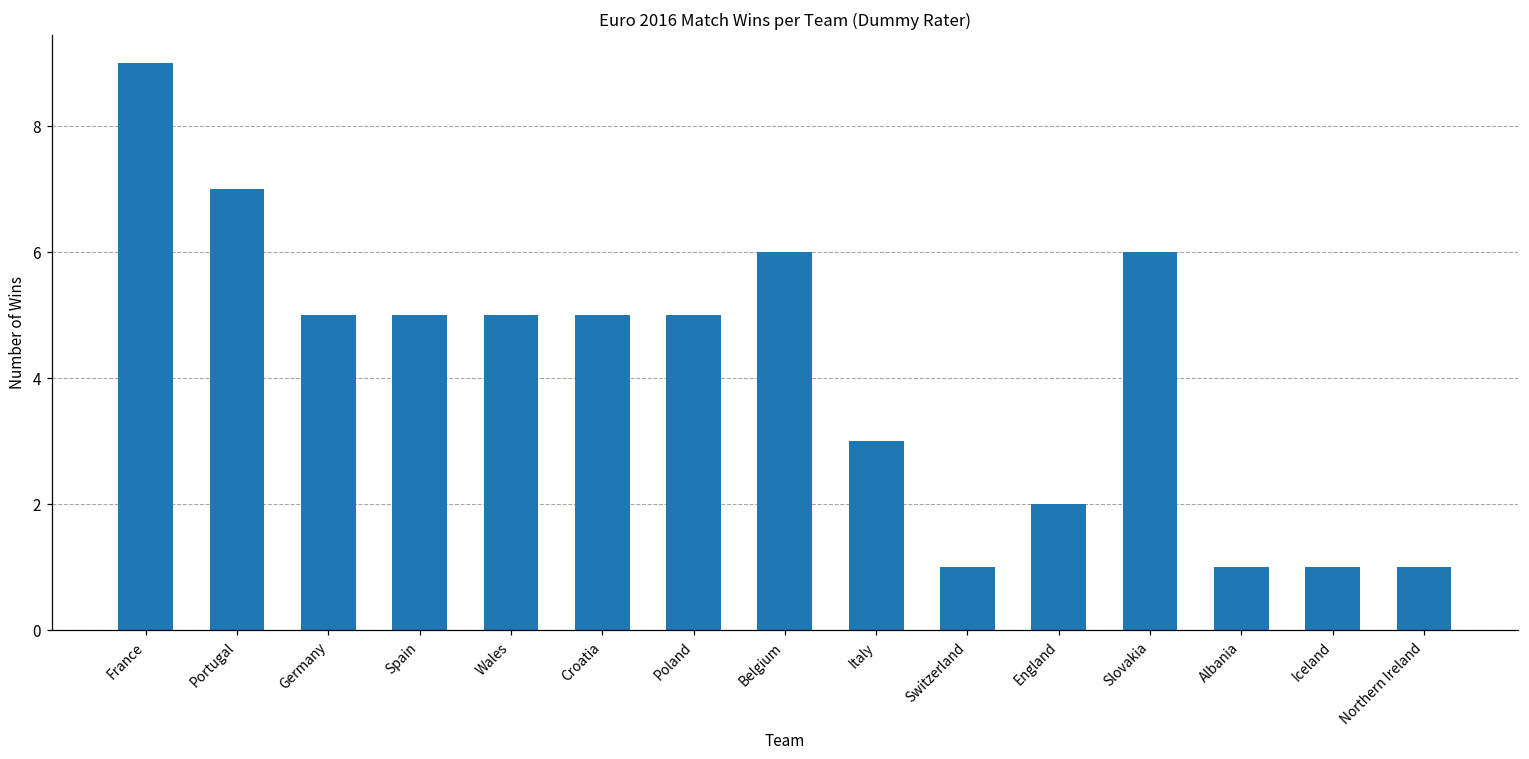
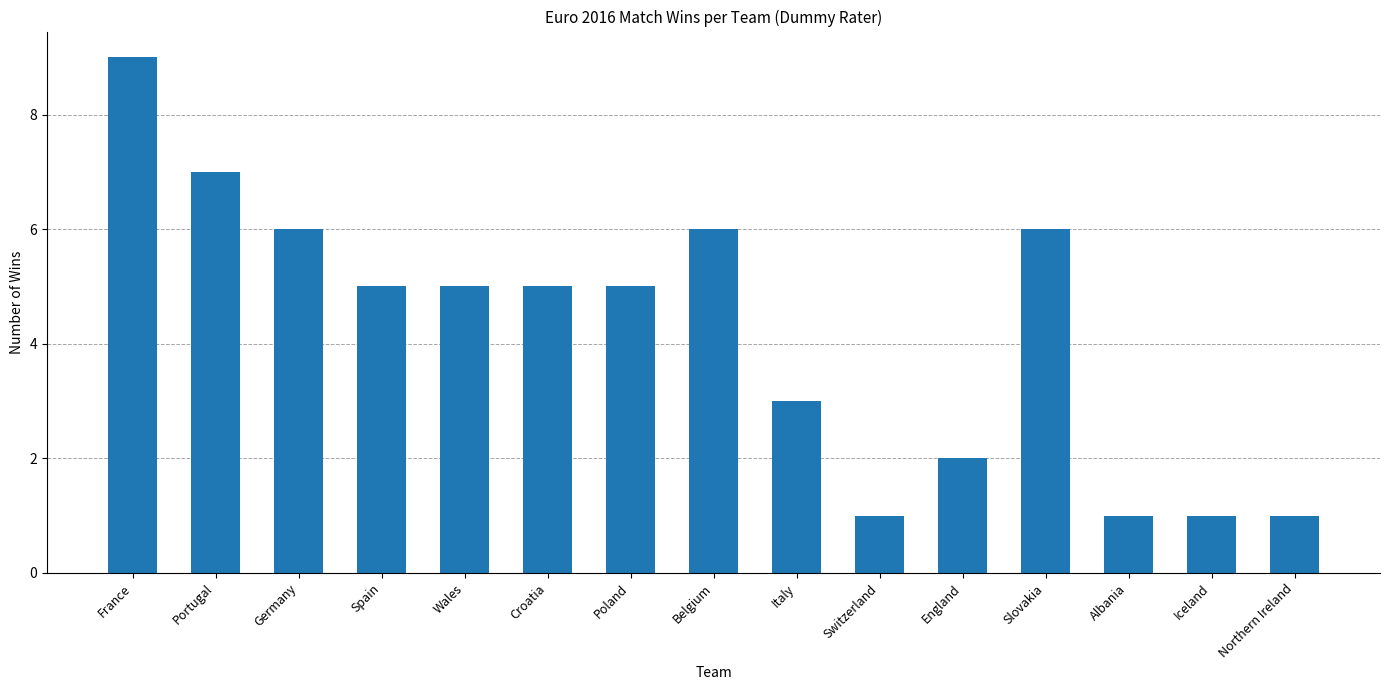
Germany: 5 -> 6
